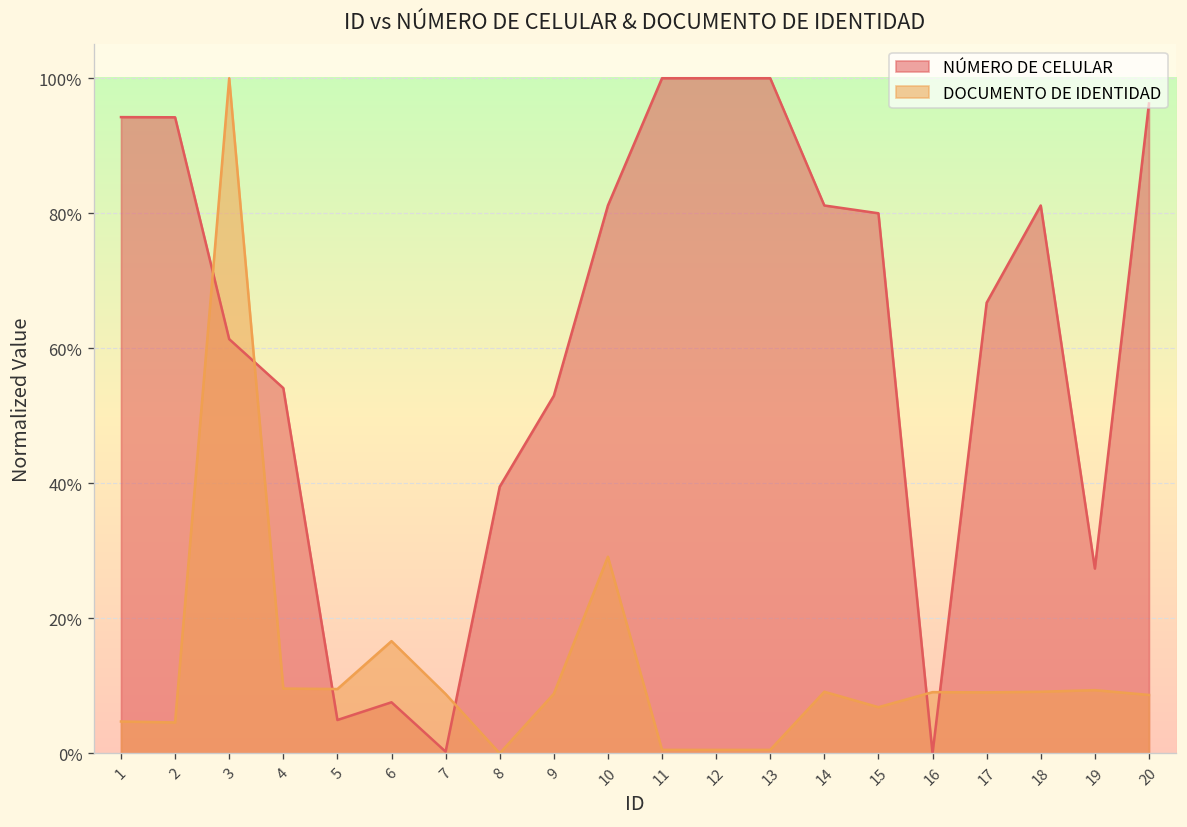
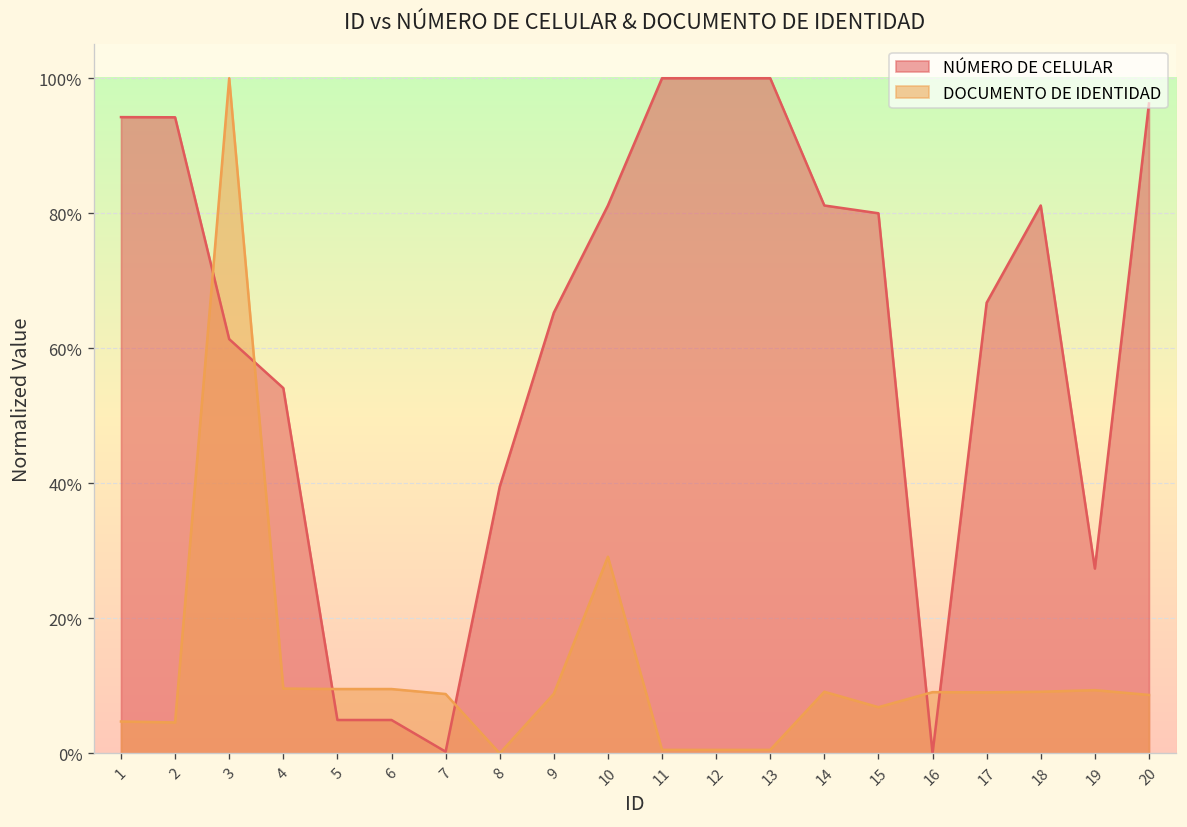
NÚMERO DE CELULAR, 6: 8% -> 5%
DOCUMENTO DE IDENTIDAD, 6: 17% -> 10%
NÚMERO DE CELULAR, 9: 53% -> 65%
